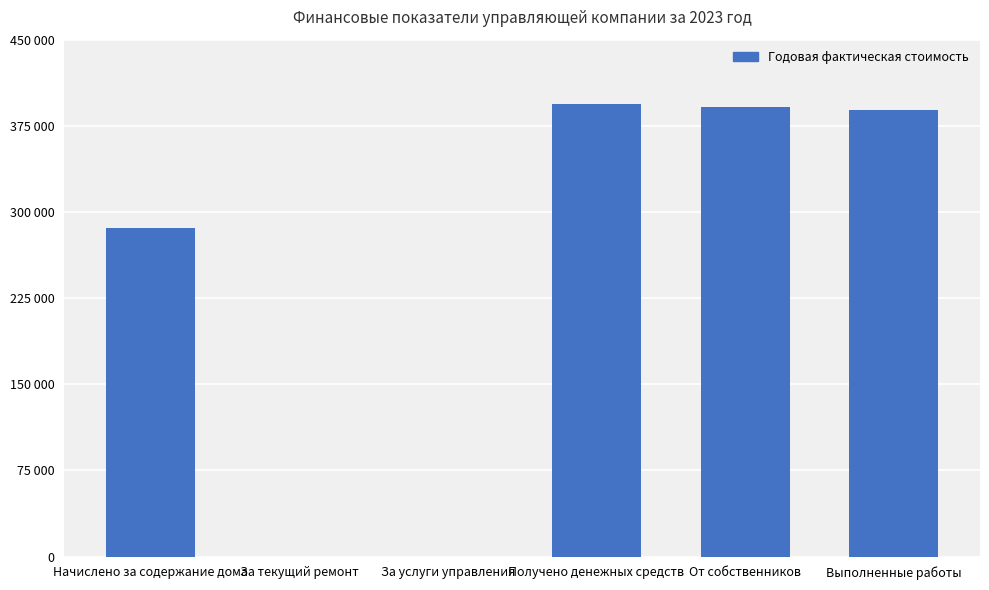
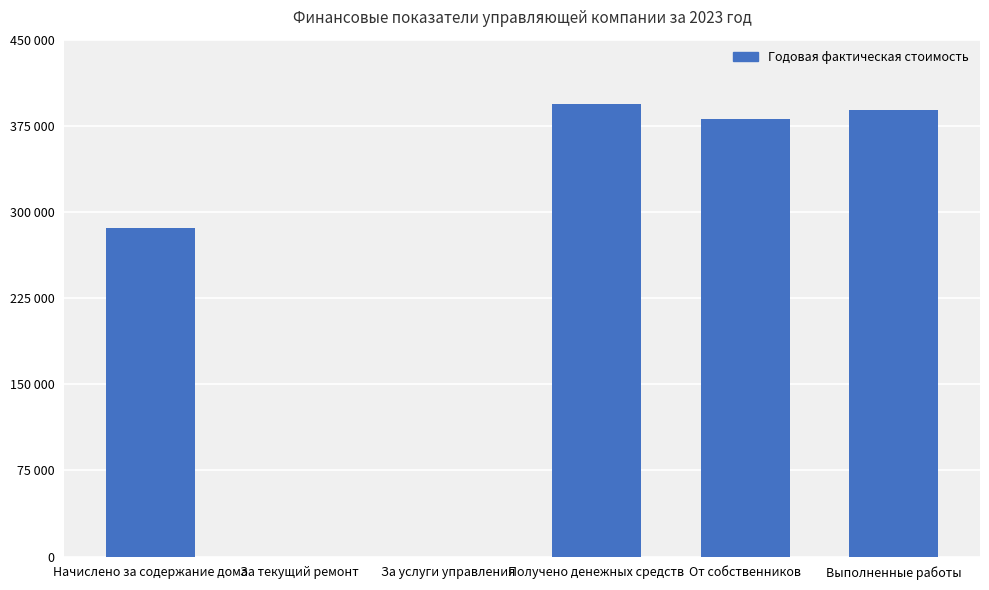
От собственников: 391000 -> 381000
